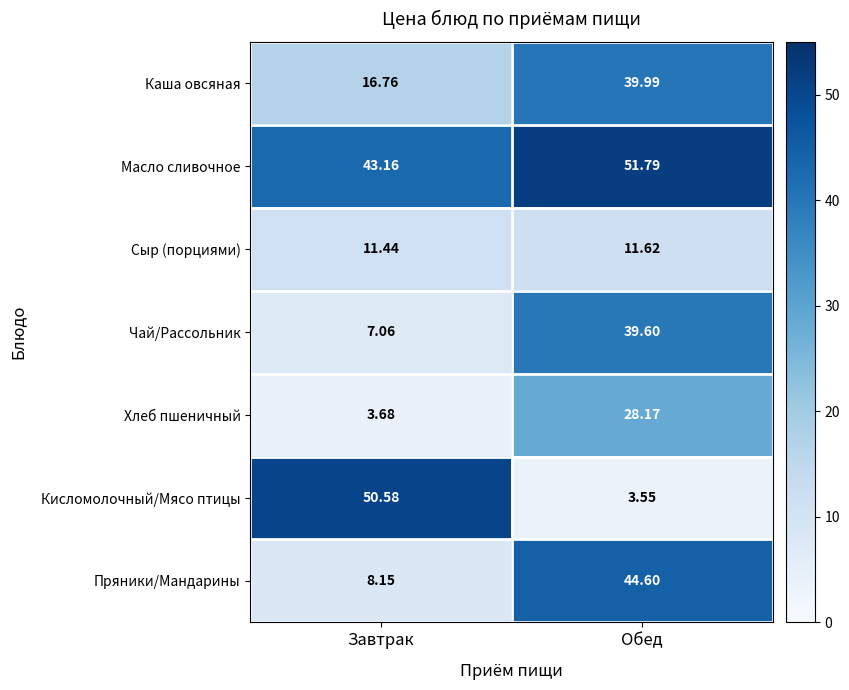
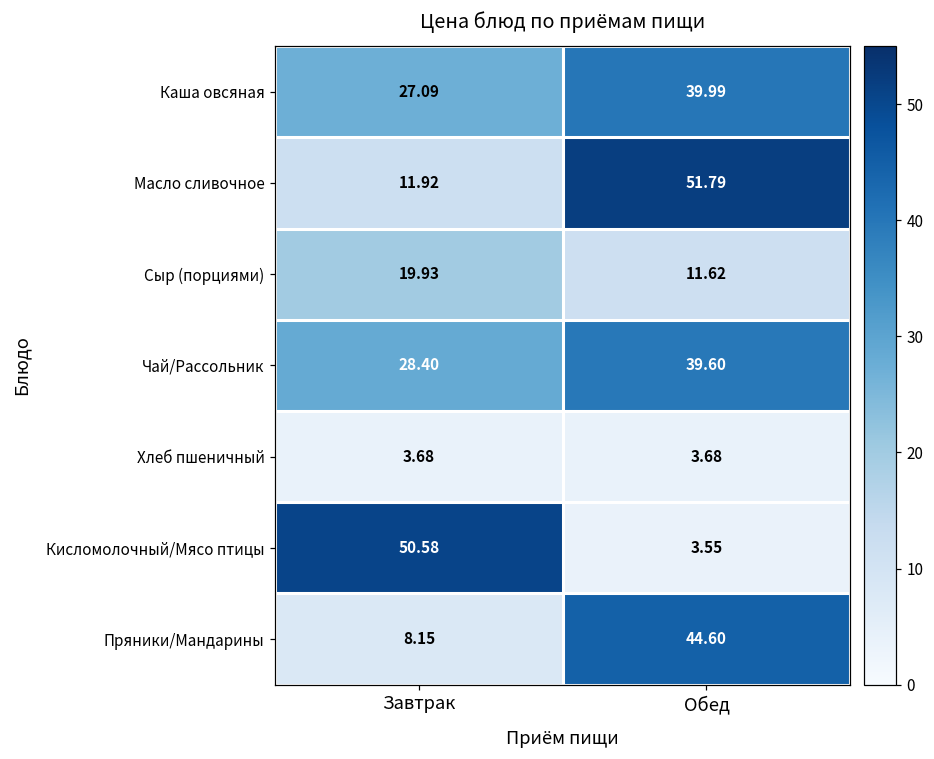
Каша овсяная, Завтрак: 16.76 -> 27.09
Масло сливочное, Завтрак: 43.16 -> 11.92
Сыр (порциями), Завтрак: 11.44 -> 19.93
Чай/Рассольник, Завтрак: 7.06 -> 28.40
Хлеб пшеничный, Обед: 28.17 -> 3.68
